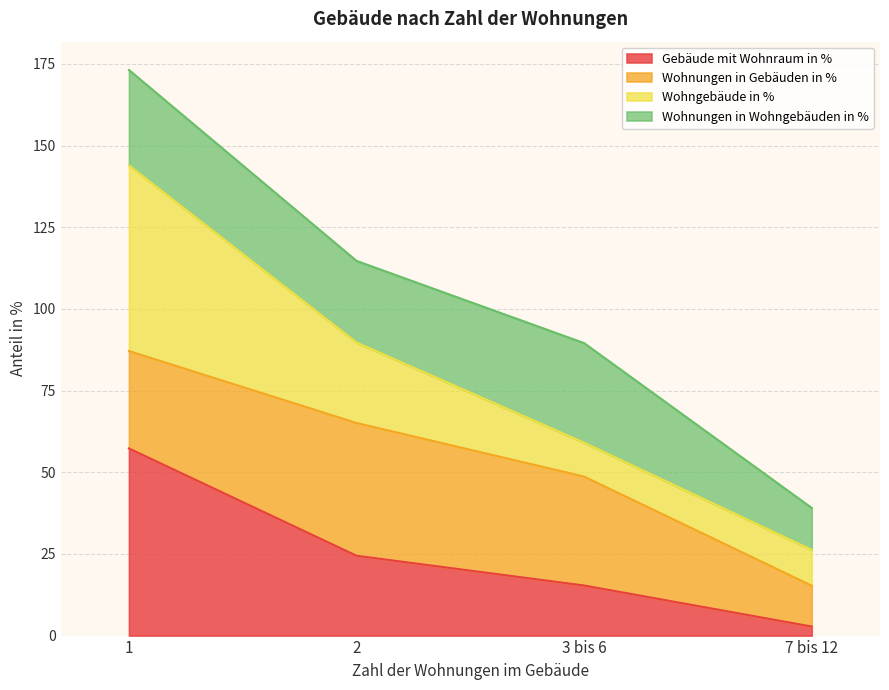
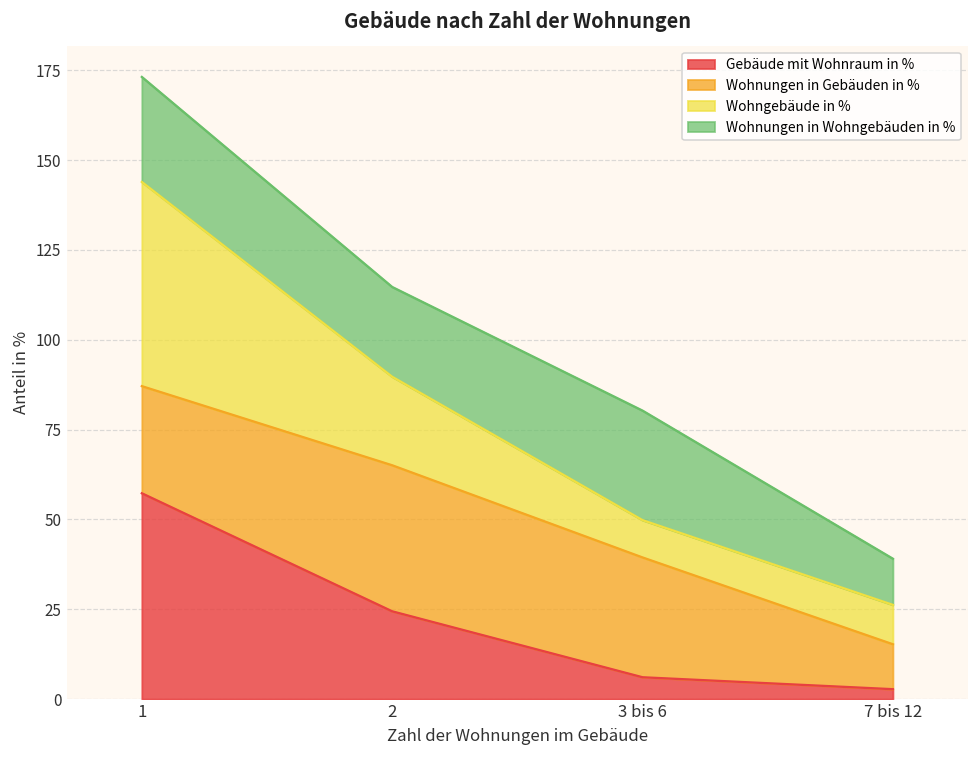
Gebäude mit Wohnraum in %, 3 bis 6: 15 -> 6
